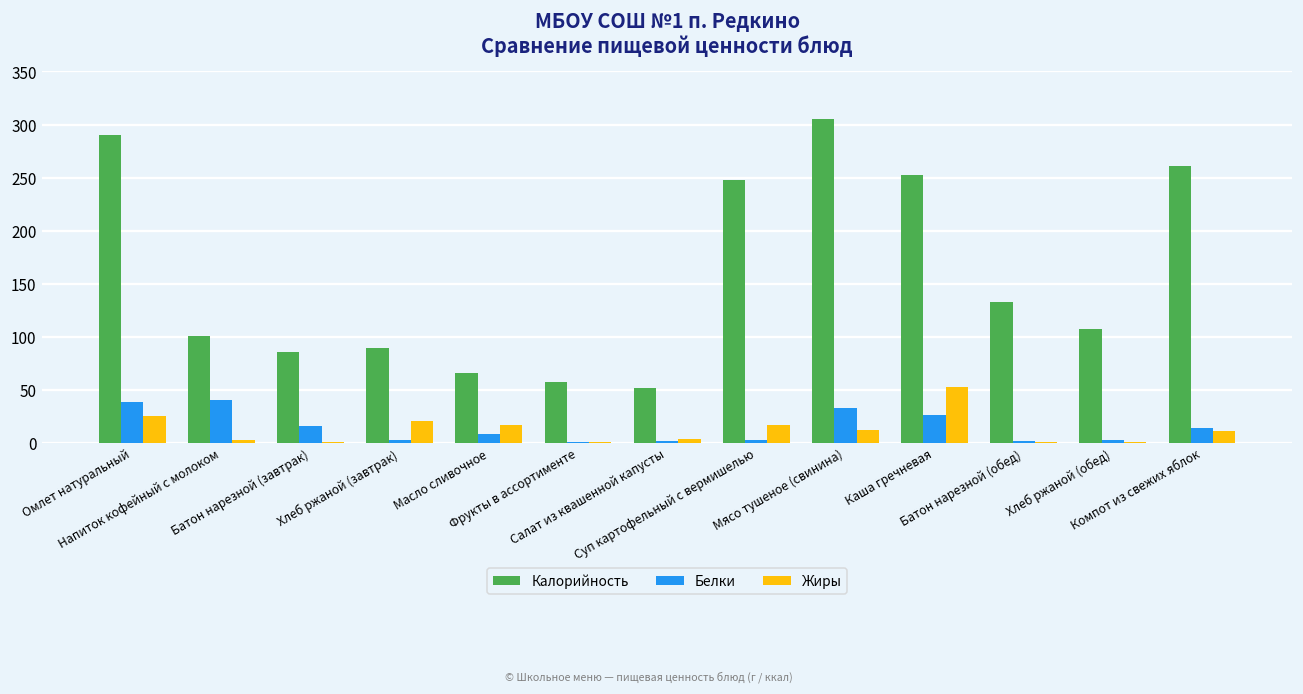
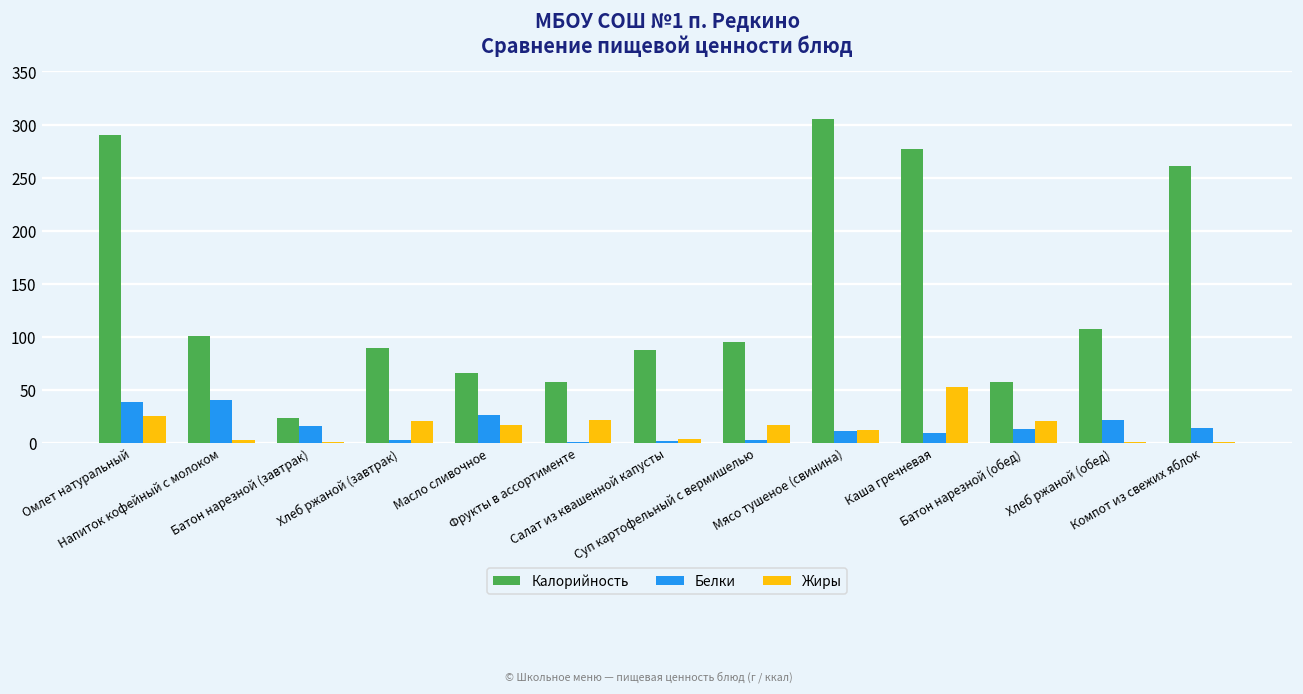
Калорийность, Батон нарезной (завтрак): 90 -> 20
Белки, Масло сливочное: 10 -> 30
Жиры, Фрукты в ассортименте: 0 -> 20
Калорийность, Салат из квашенной капусты: 50 -> 90
Калорийность, Суп картофельный с вермишелью: 250 -> 90
Белки, Мясо тушеное (свинина): 30 -> 10
Калорийность, Каша гречневая: 250 -> 280
Белки, Каша гречневая: 30 -> 10
Калорийность, Батон нарезной (обед): 130 -> 60
Белки, Батон нарезной (обед): 0 -> 10
Жиры, Батон нарезной (обед): 0 -> 20
Белки, Хлеб ржаной (обед): 0 -> 20
Жиры, Компот из свежих яблок: 10 -> 0
